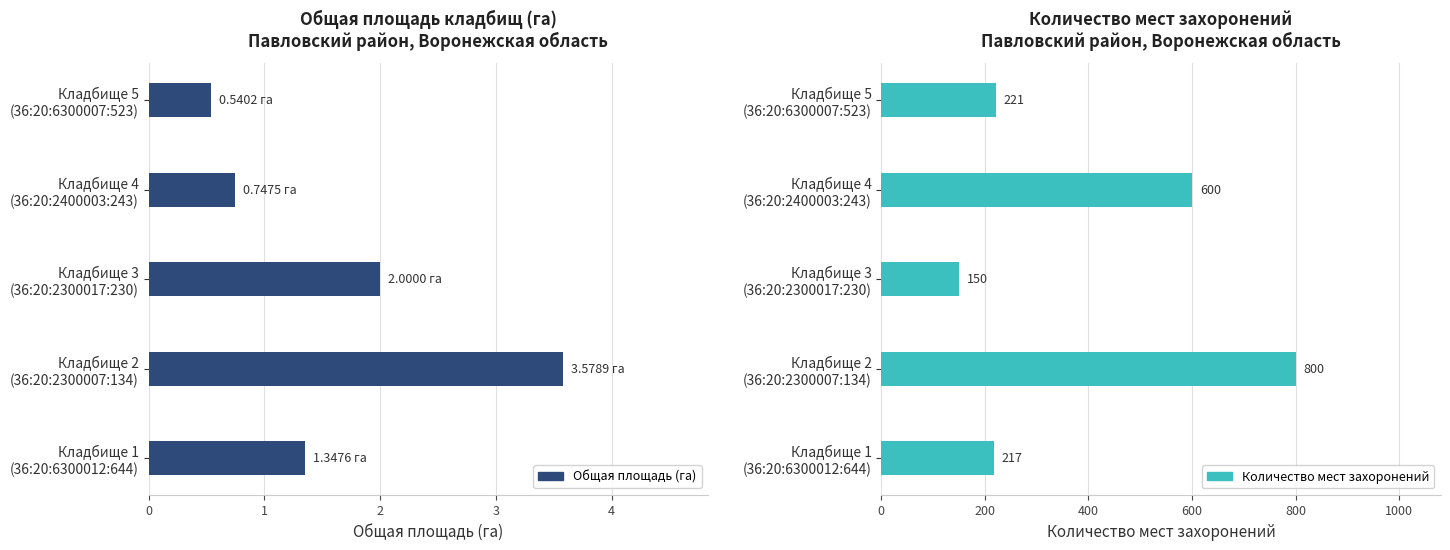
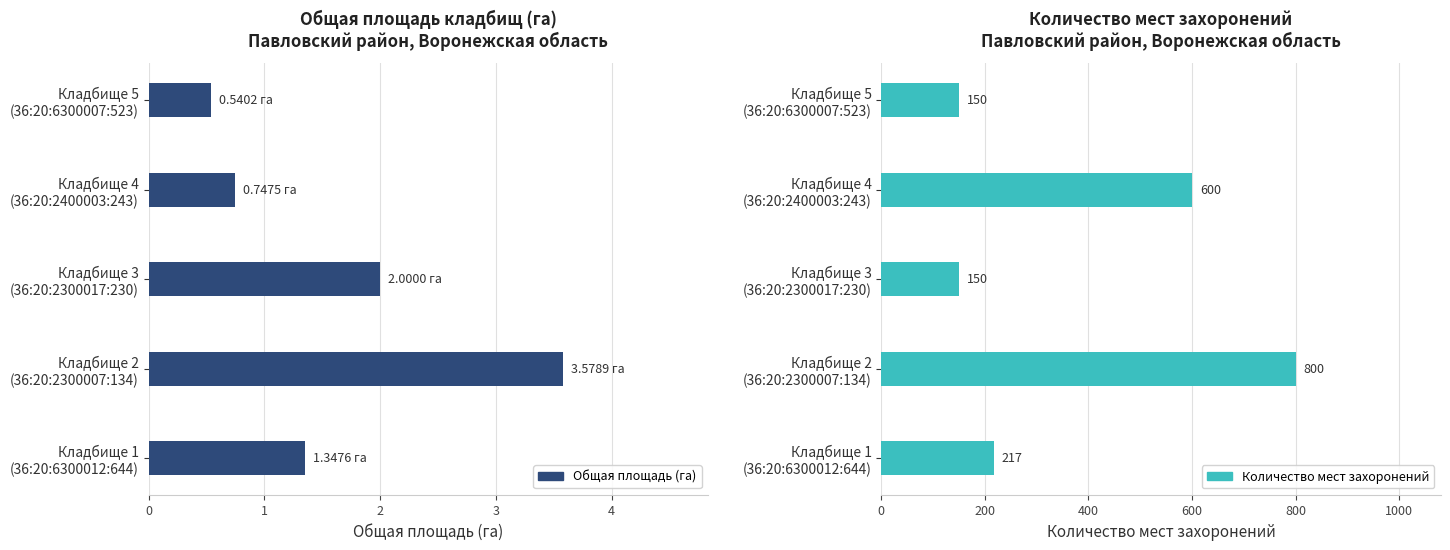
Количество мест захоронений Павловский район, Воронежская область, Кладбище 5 (36:20:6300007:523): 221 -> 150
